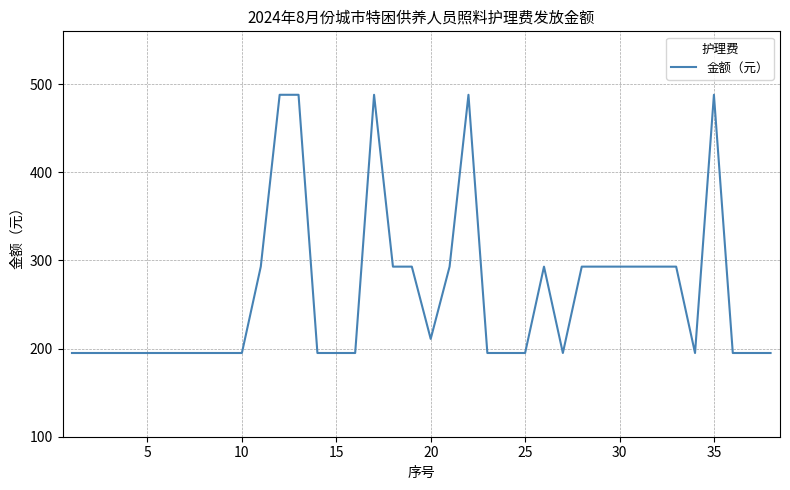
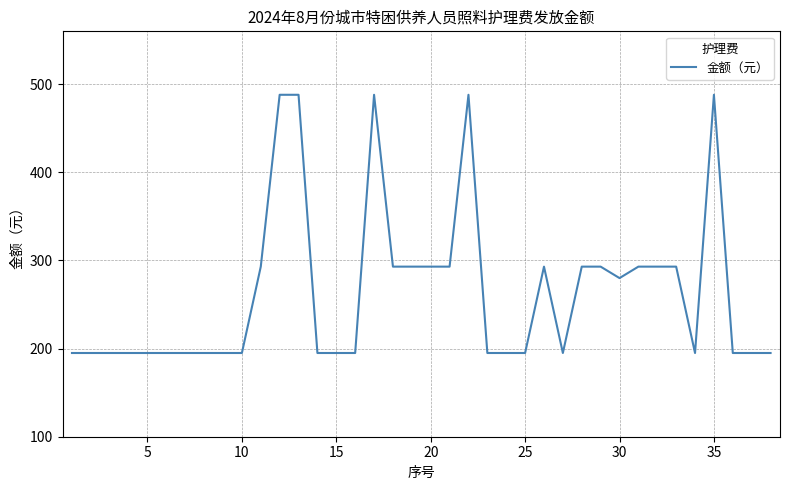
20: 210 -> 290
30: 290 -> 280
